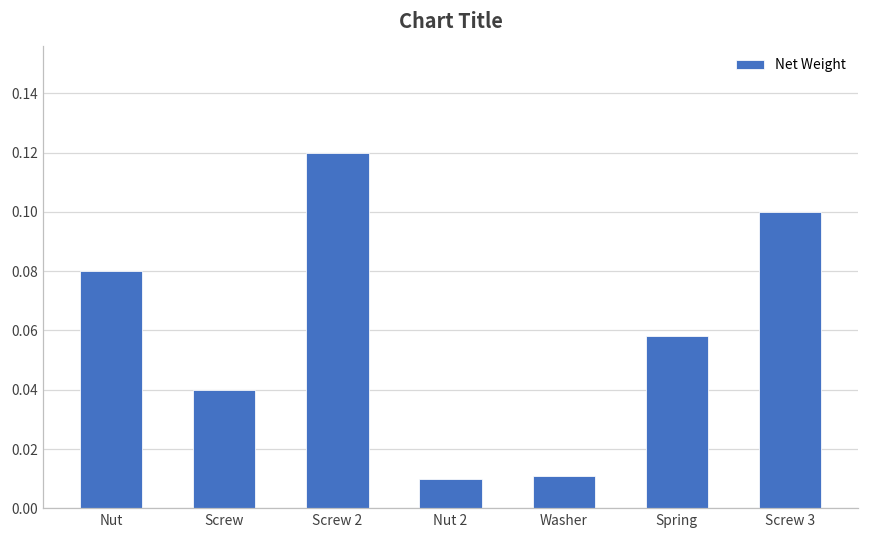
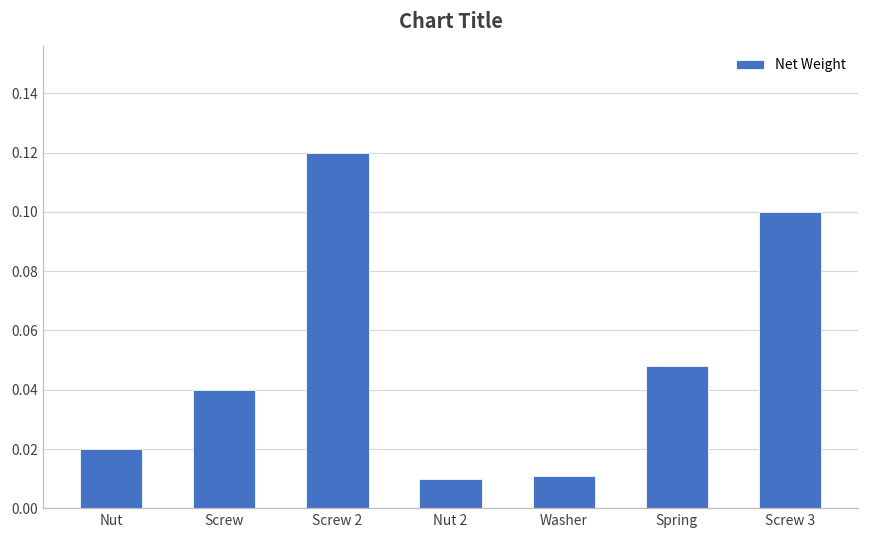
Nut: 0.08 -> 0.02
Spring: 0.058 -> 0.048
